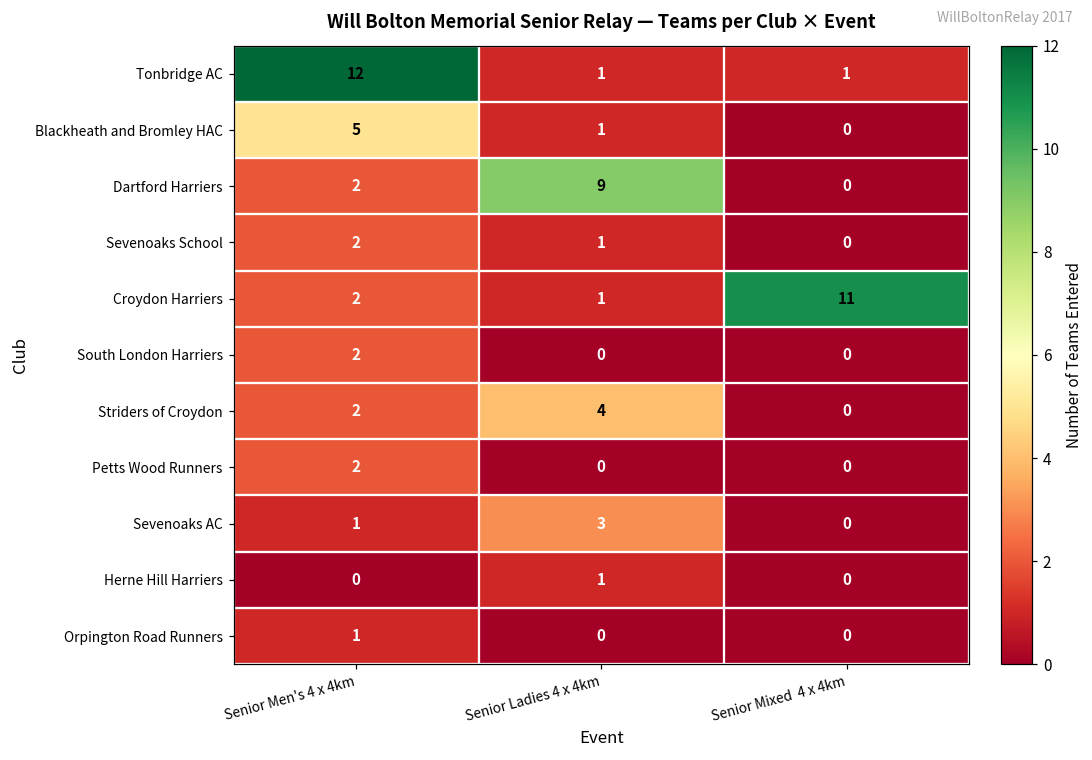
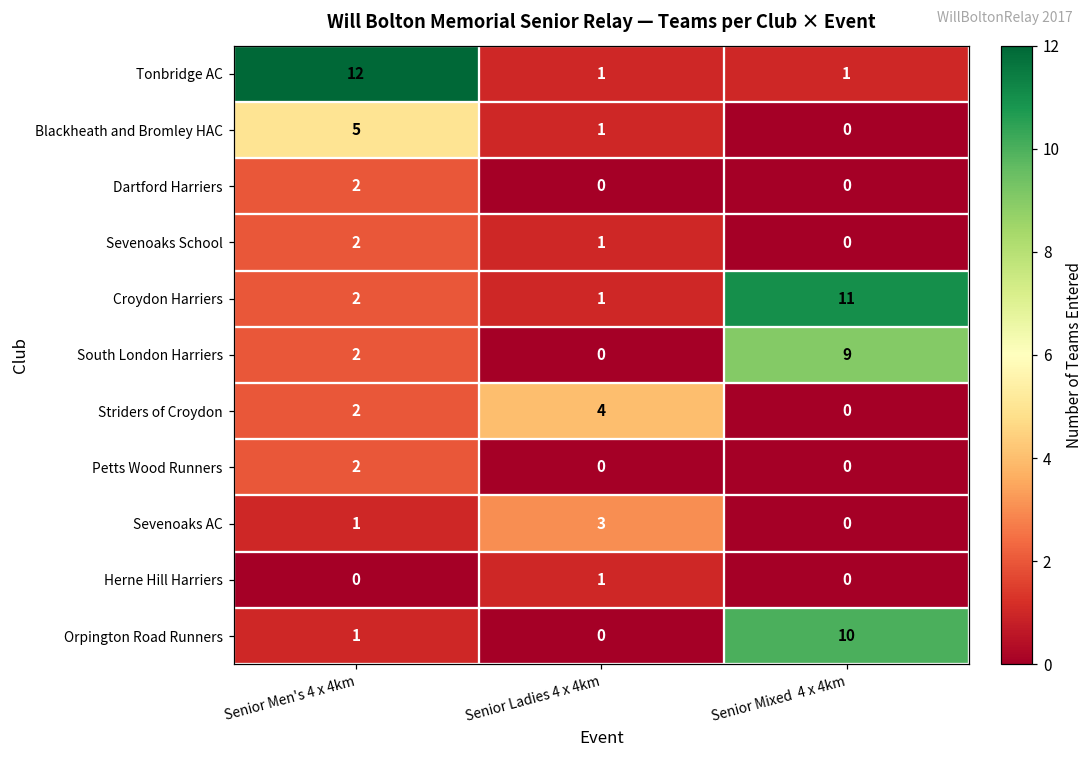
Dartford Harriers, Senior Ladies 4 x 4km: 9 -> 0
South London Harriers, Senior Mixed 4 x 4km: 0 -> 9
Orpington Road Runners, Senior Mixed 4 x 4km: 0 -> 10
